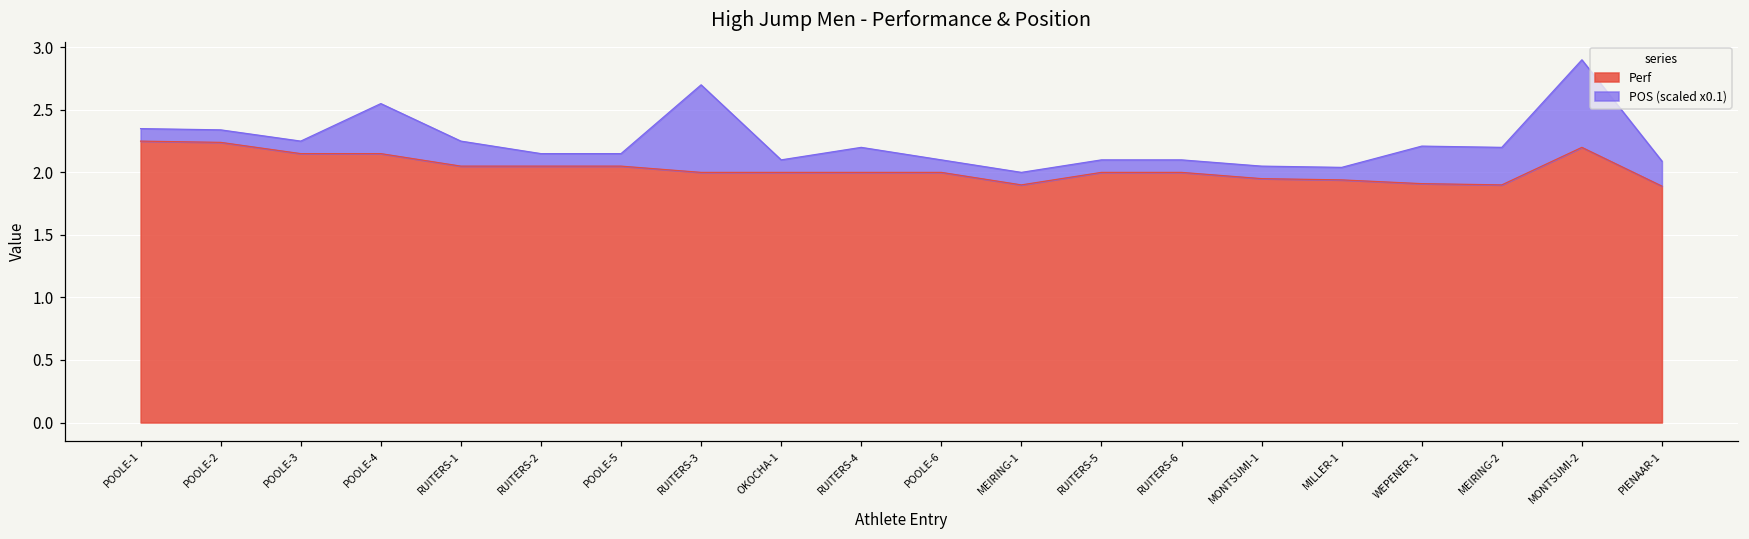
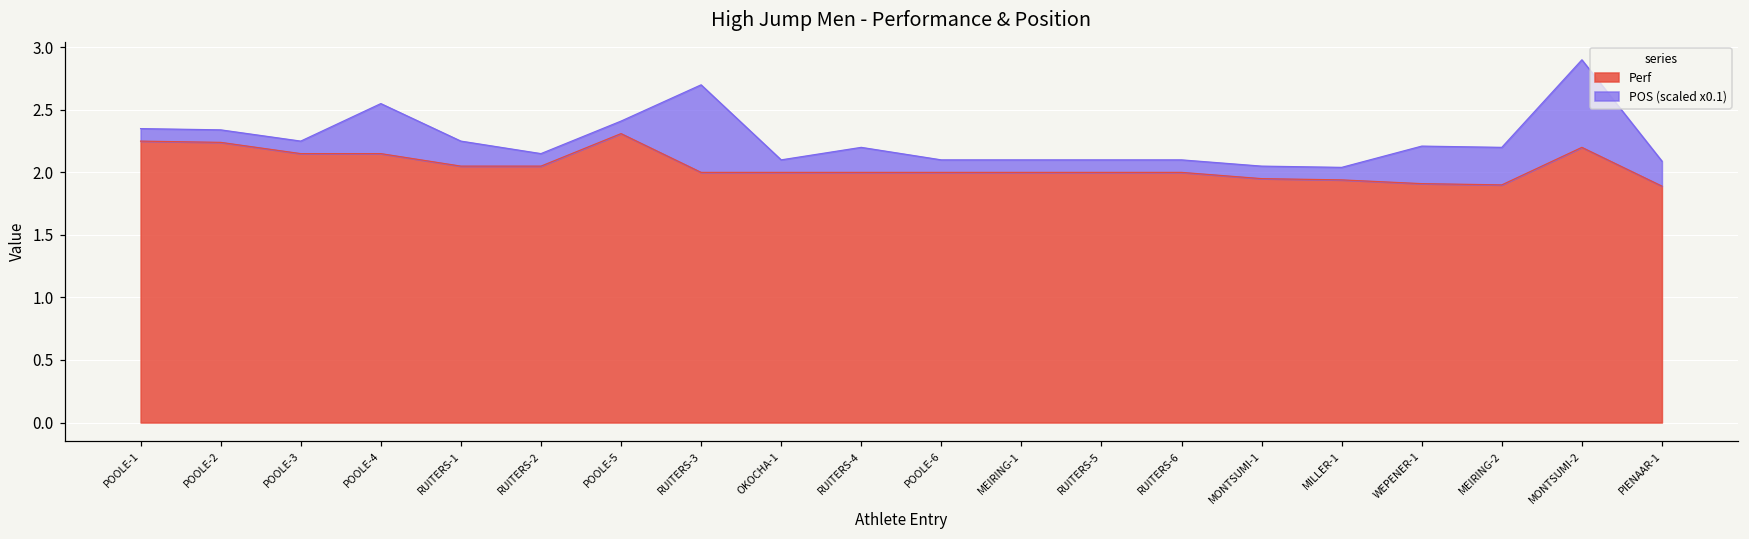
Perf, POOLE-5: 2.05 -> 2.31
Perf, MEIRING-1: 1.9 -> 2.0
